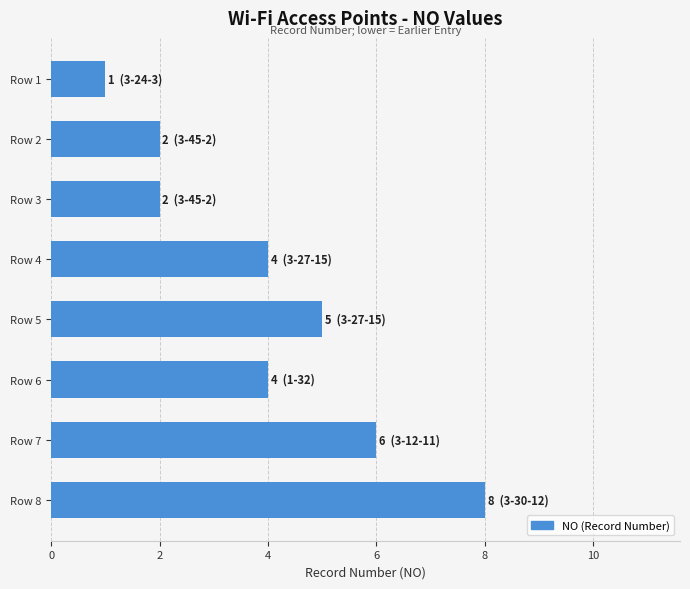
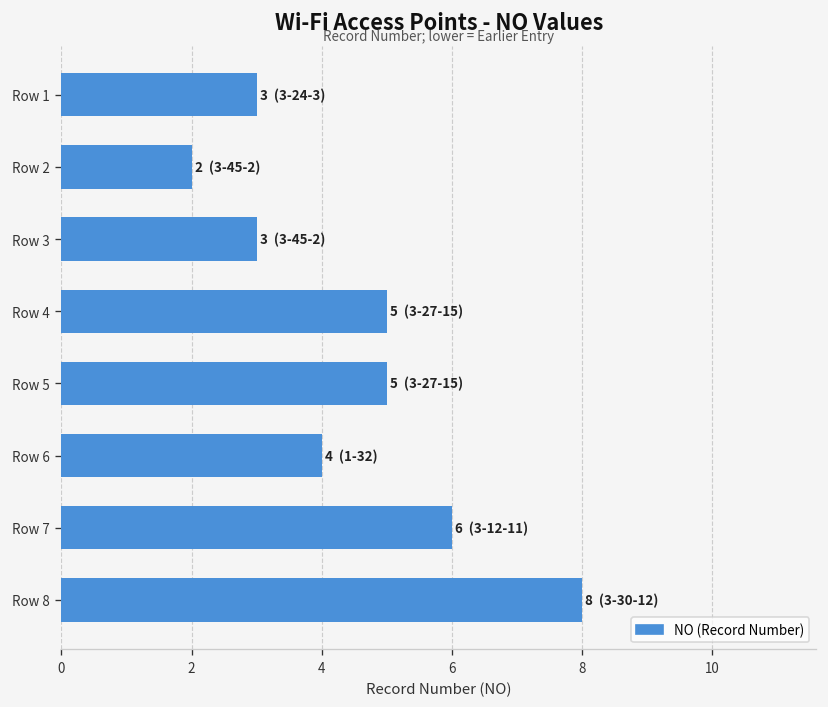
Row 1: 1 -> 3
Row 3: 2 -> 3
Row 4: 4 -> 5
